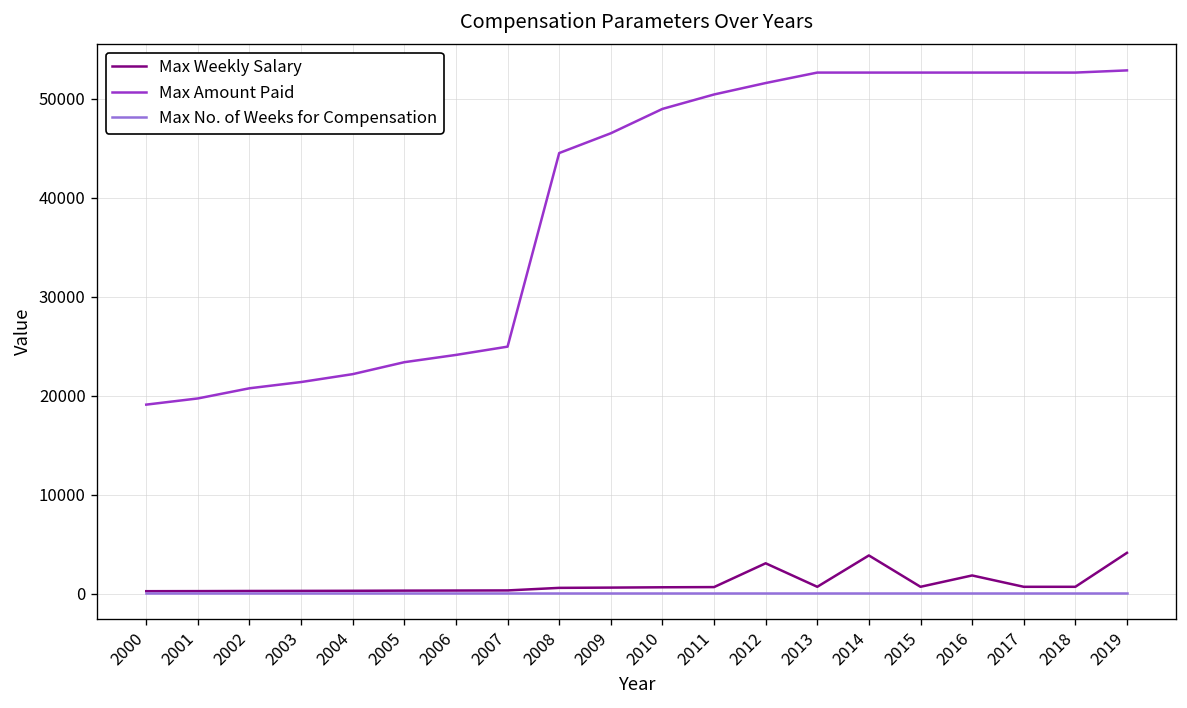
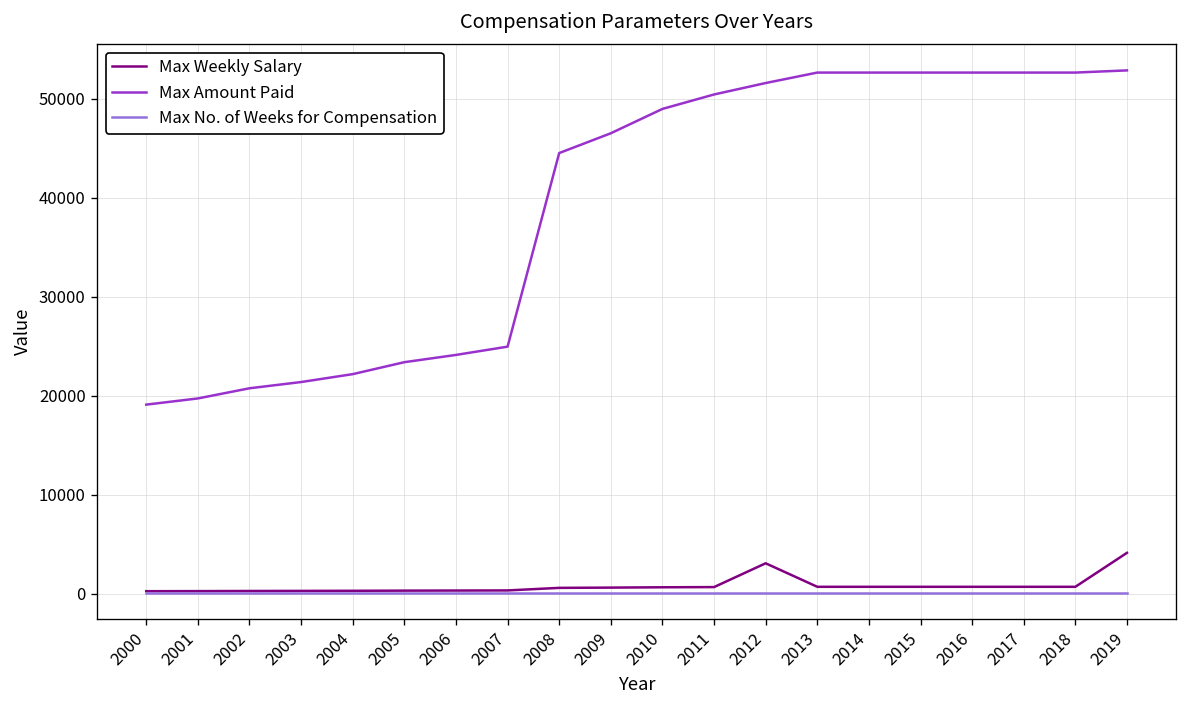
Max Weekly Salary, 2014: 4000 -> 1000
Max Weekly Salary, 2016: 2000 -> 1000
